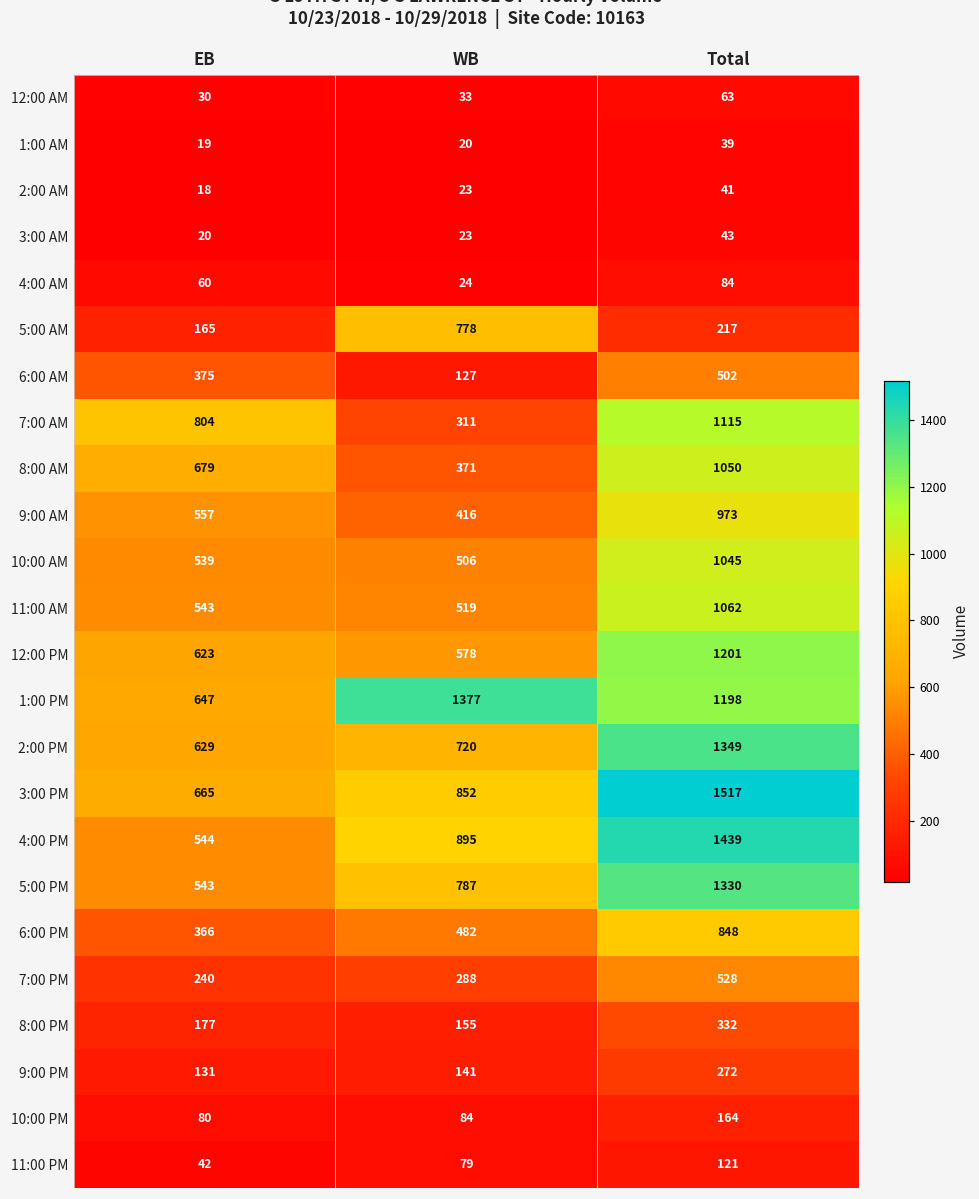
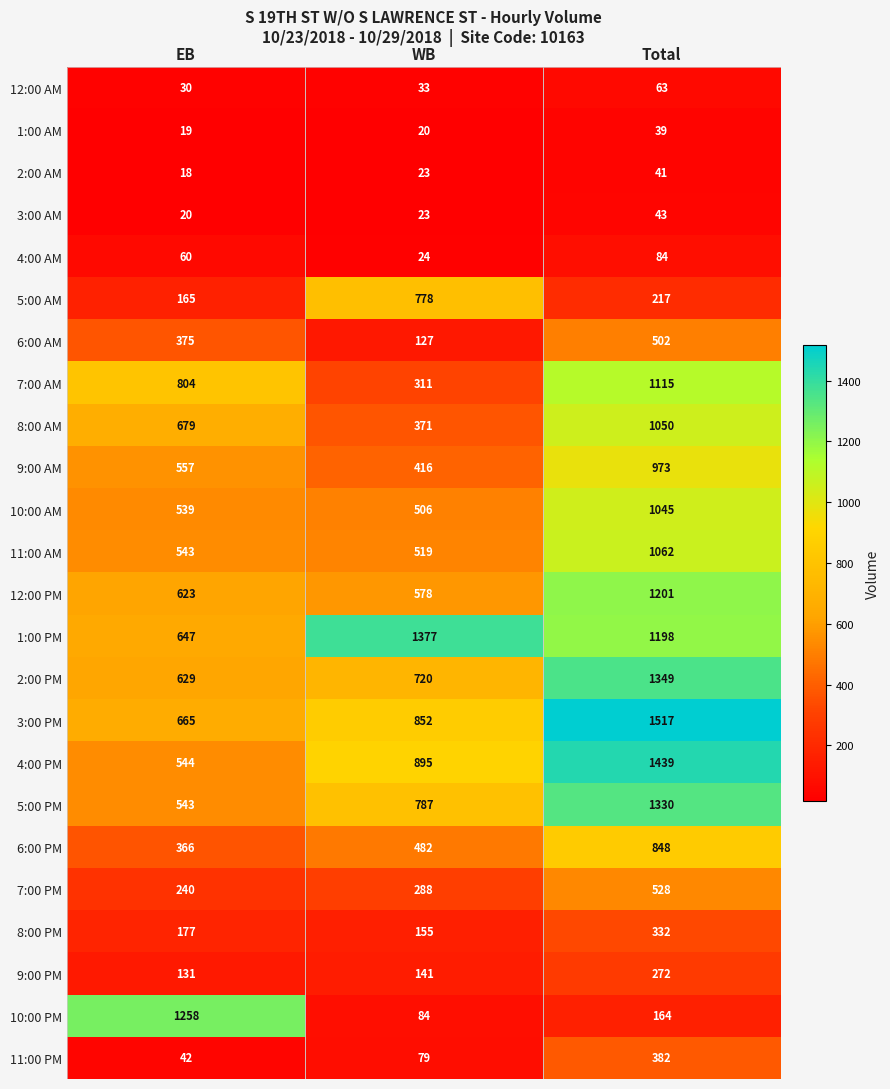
10:00 PM, EB: 80 -> 1258
11:00 PM, Total: 121 -> 382
